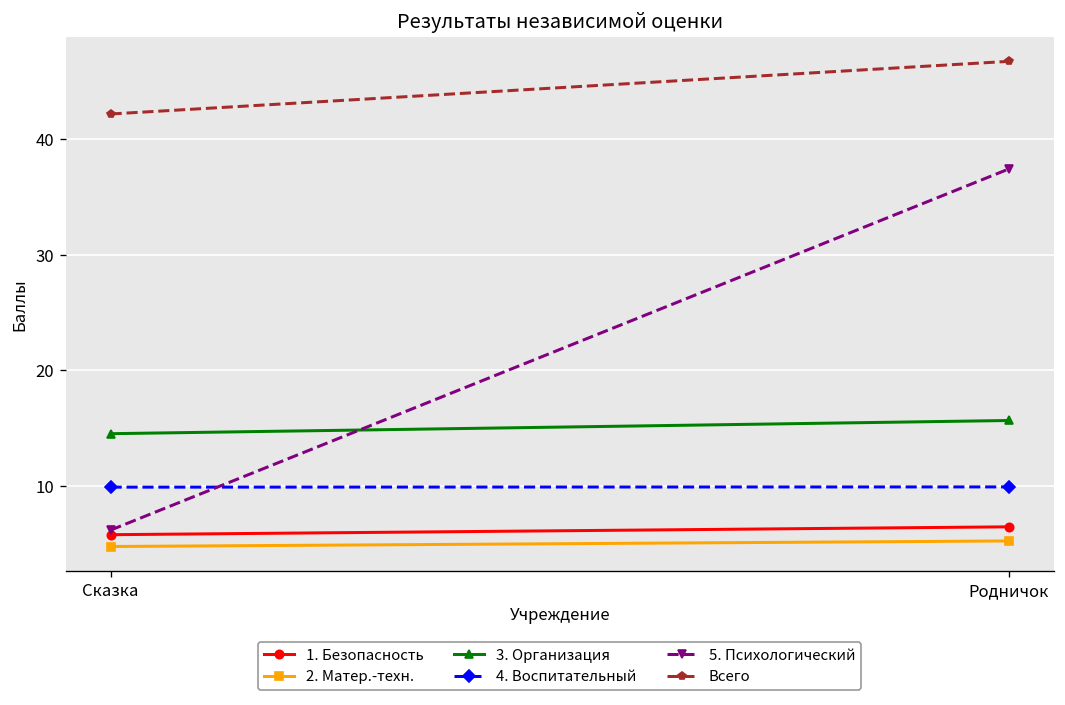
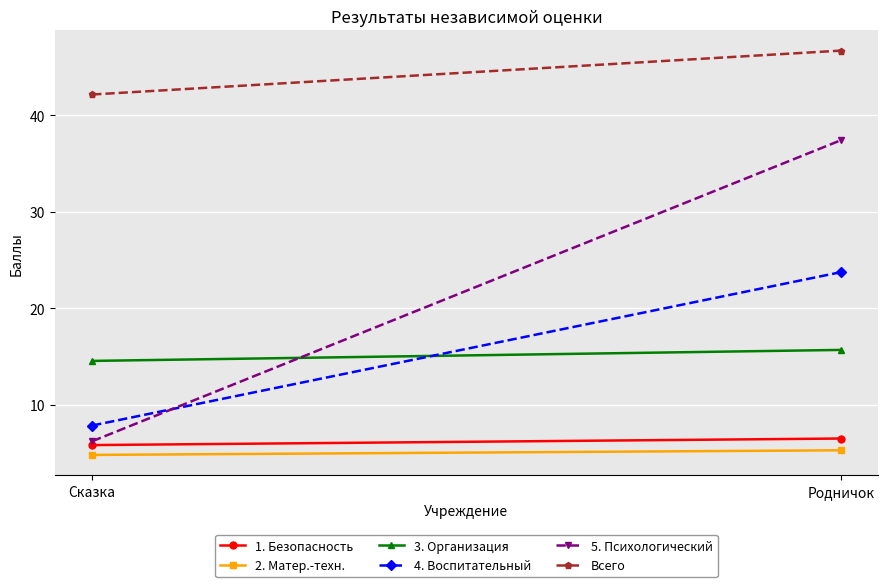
4. Воспитательный, Сказка: 10 -> 8
4. Воспитательный, Родничок: 10 -> 24
